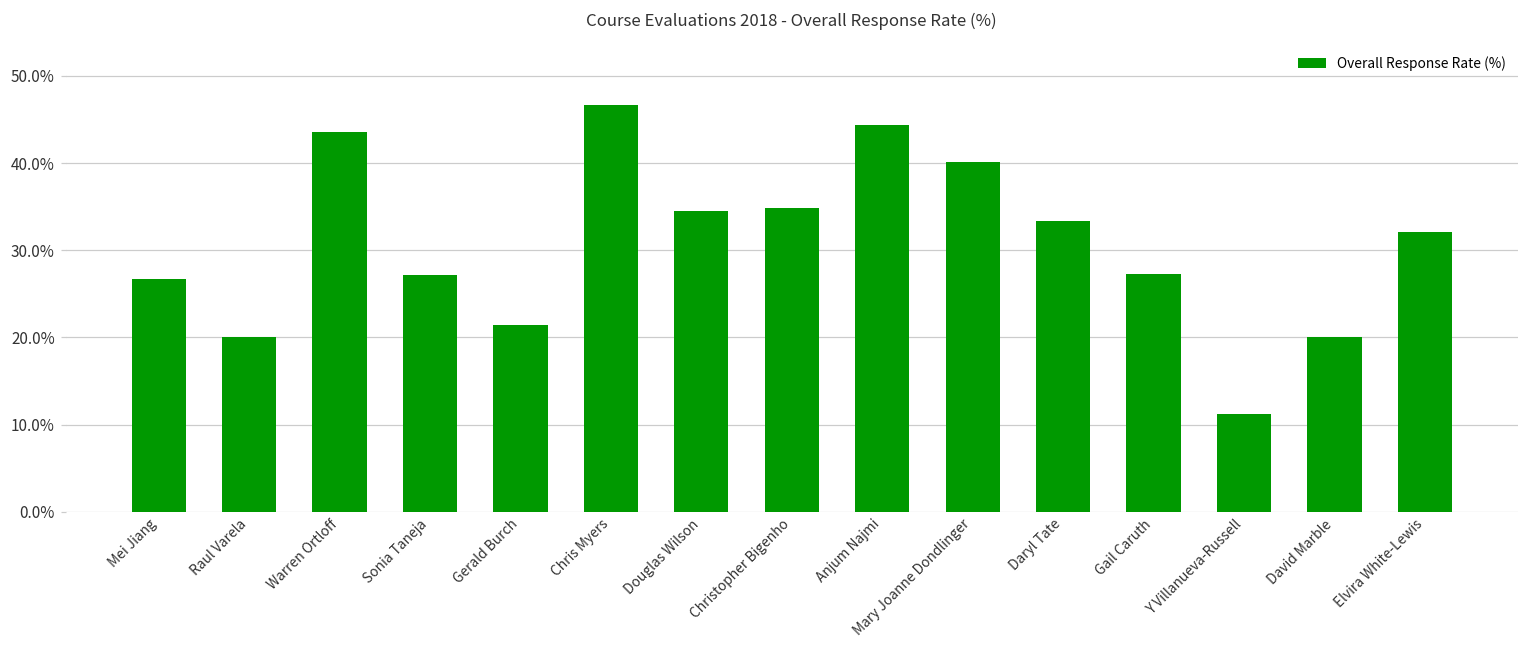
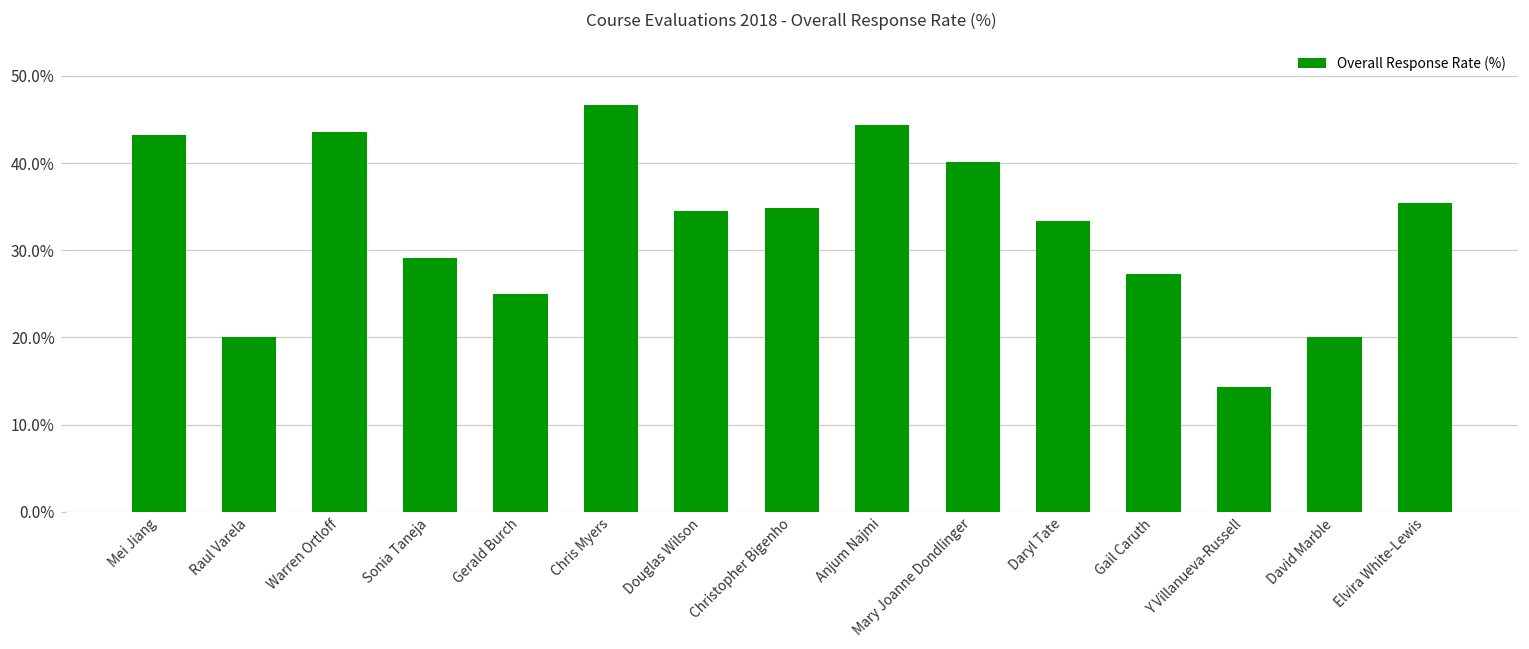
Mei Jiang: 27% -> 43%
Sonia Taneja: 27% -> 29%
Gerald Burch: 21% -> 25%
Y Villanueva-Russell: 11% -> 14%
Elvira White-Lewis: 32% -> 35%
